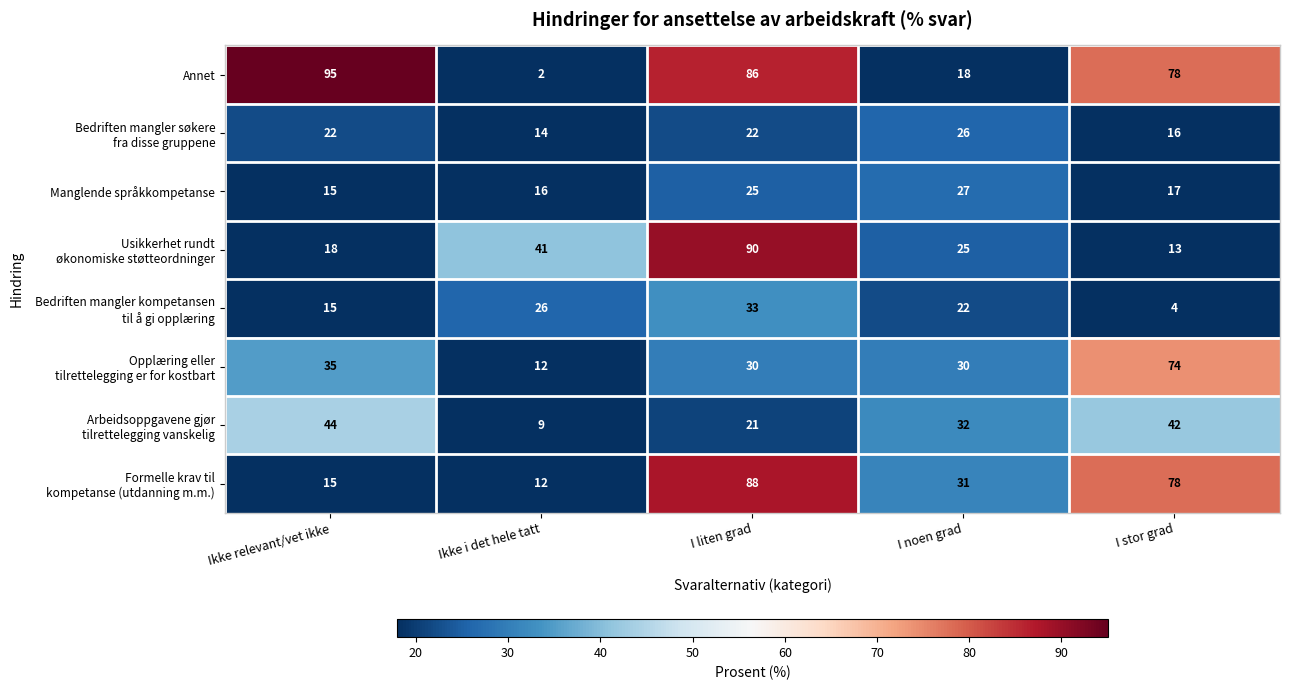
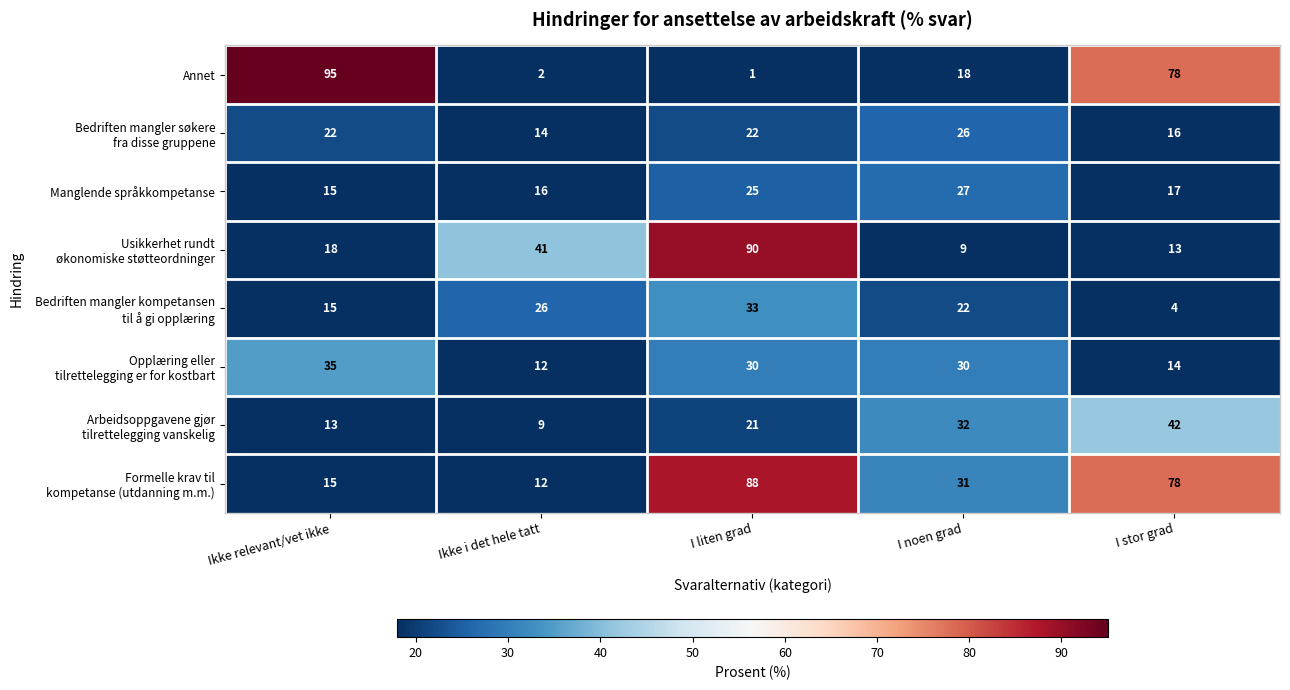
Annet, I liten grad: 86 -> 1
Usikkerhet rundt økonomiske støtteordninger, I noen grad: 25 -> 9
Opplæring eller tilrettelegging er for kostbart, I stor grad: 74 -> 14
Arbeidsoppgavene gjør tilrettelegging vanskelig, Ikke relevant/vet ikke: 44 -> 13
